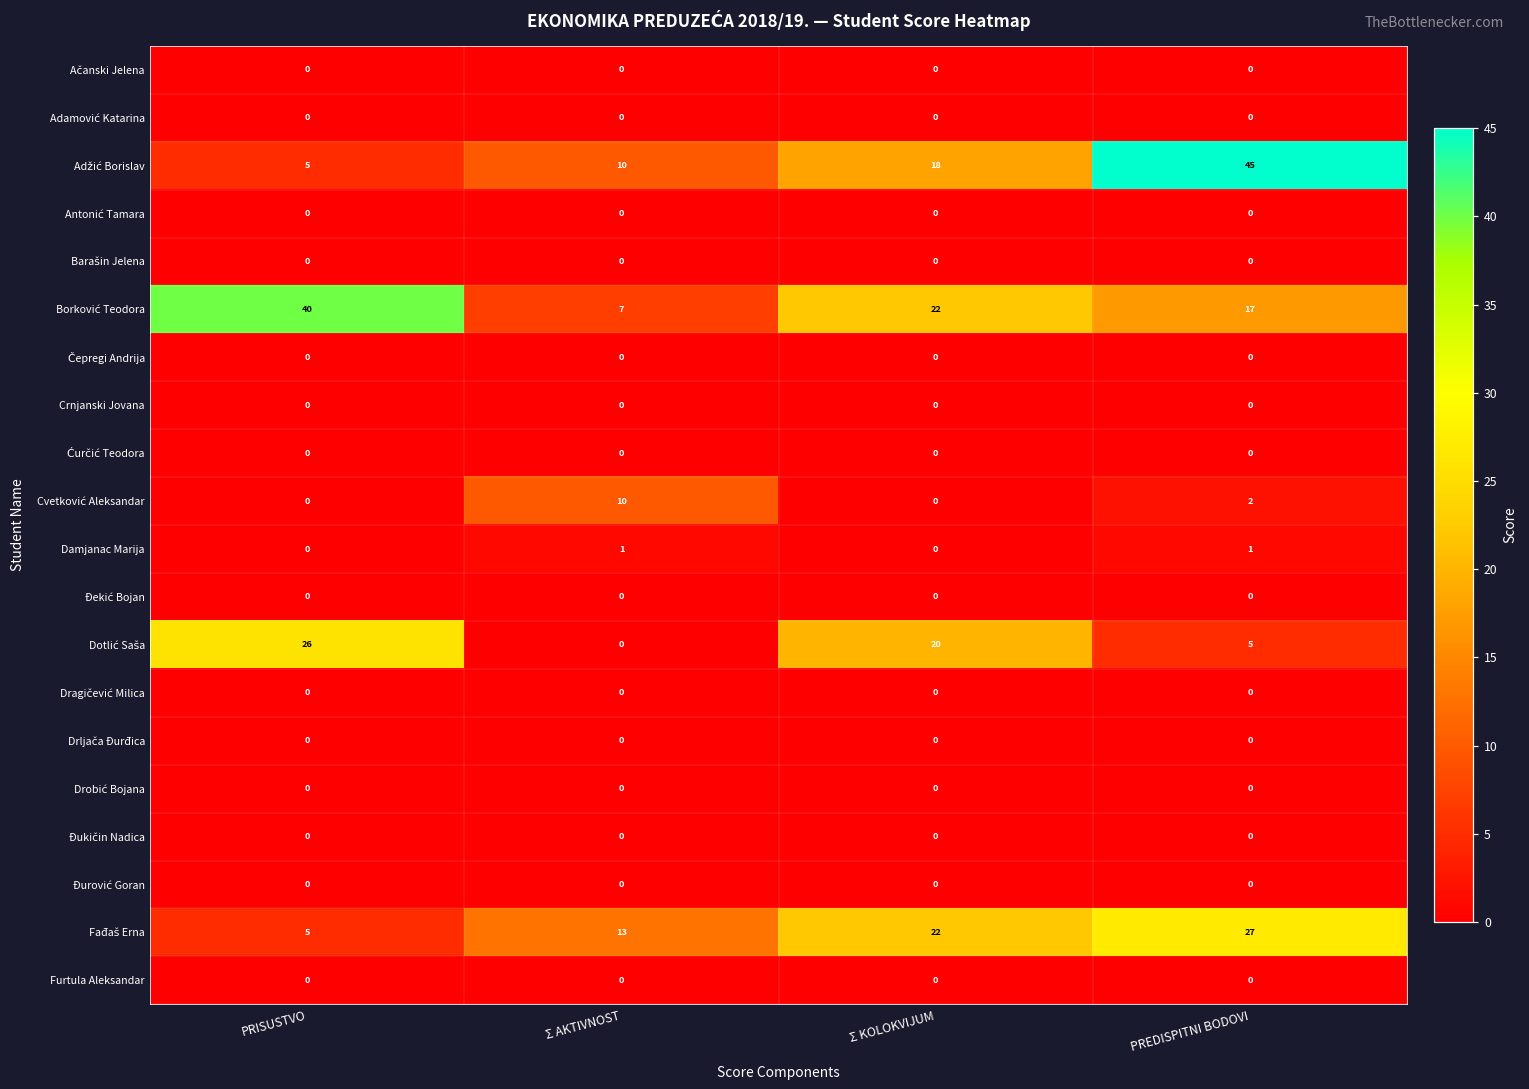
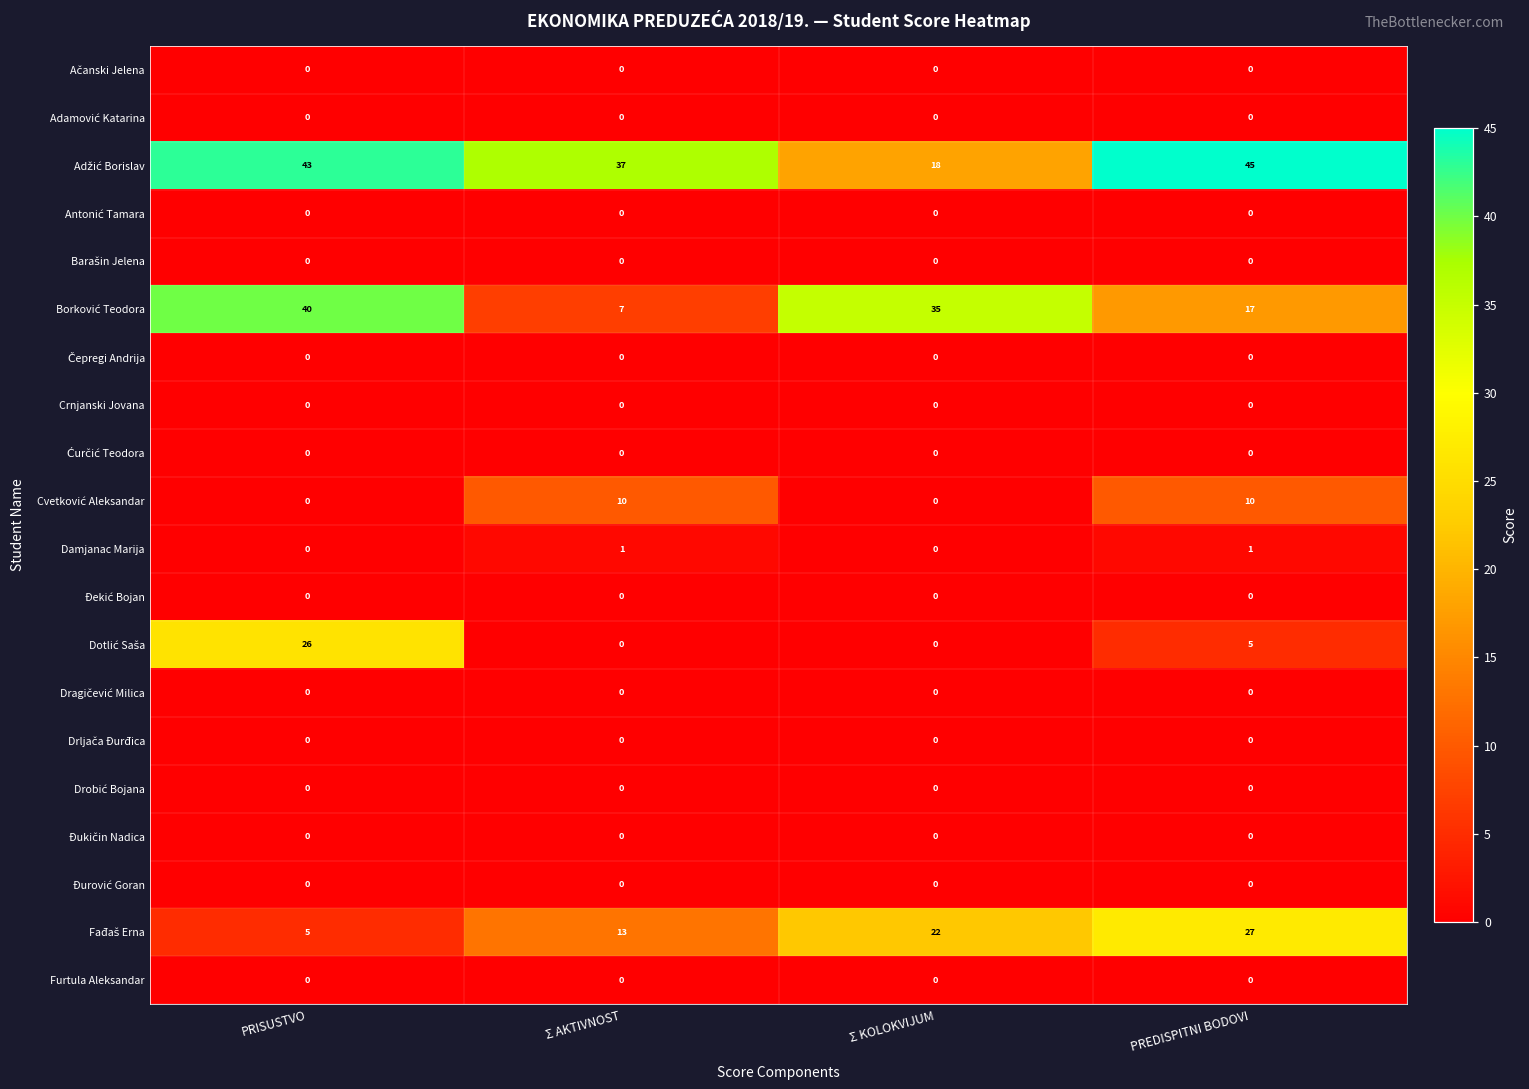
Adžić Borislav, PRISUSTVO: 5 -> 43
Adžić Borislav, Σ AKTIVNOST: 10 -> 37
Borković Teodora, Σ KOLOKVIJUM: 22 -> 35
Cvetković Aleksandar, PREDISPITNI BODOVI: 2 -> 10
Dotlić Saša, Σ KOLOKVIJUM: 20 -> 0
